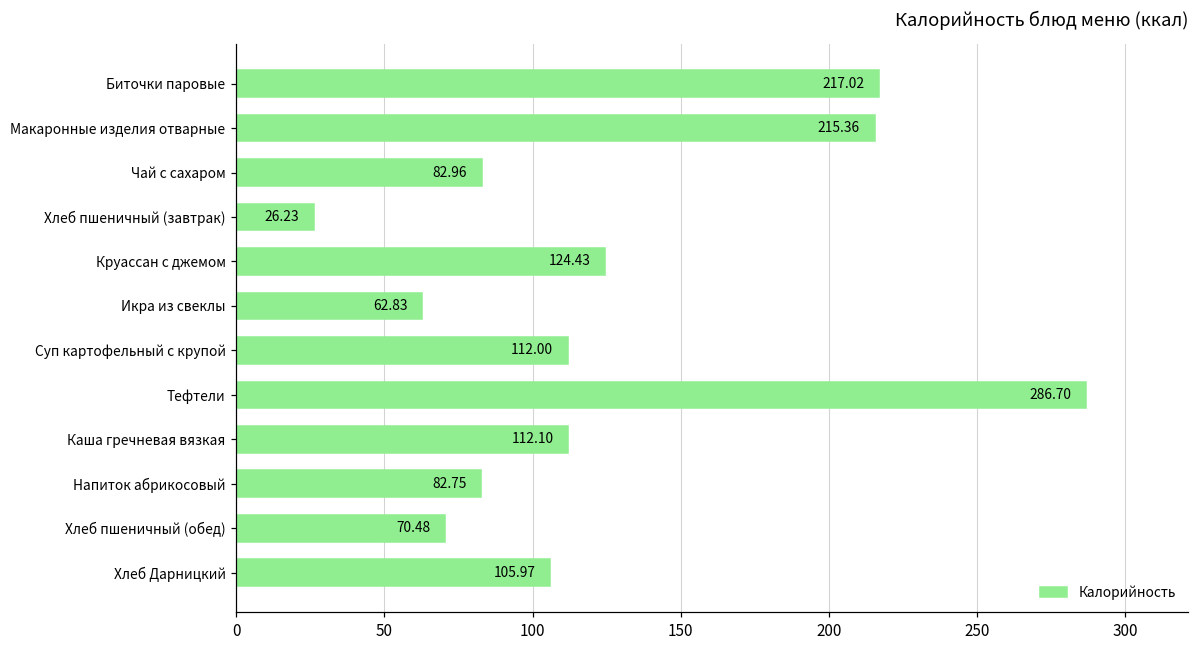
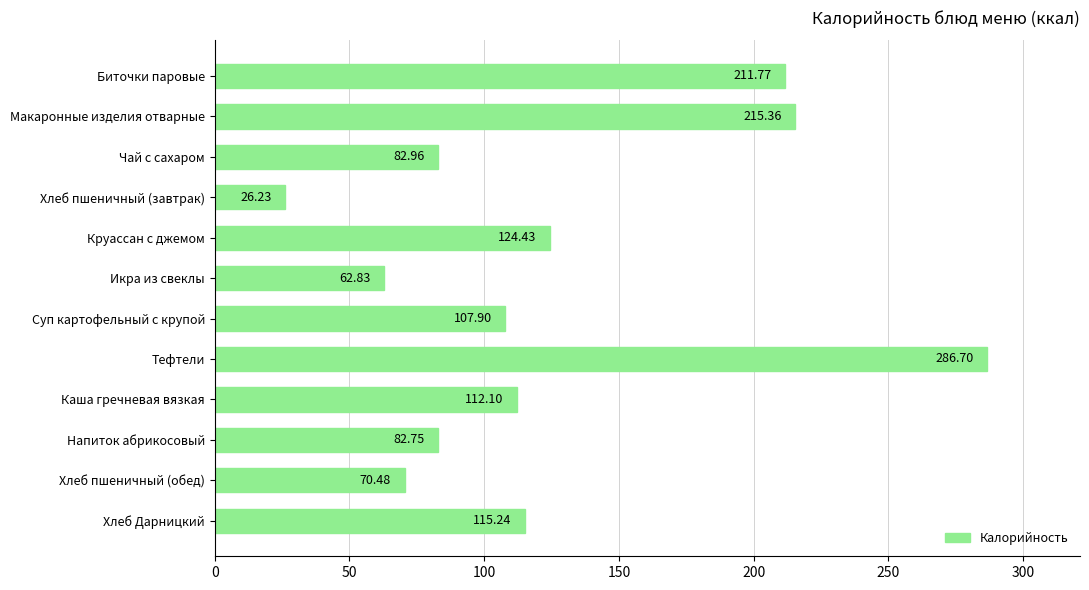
Биточки паровые: 217.02 -> 211.77
Суп картофельный с крупой: 112.00 -> 107.90
Хлеб Дарницкий: 105.97 -> 115.24
